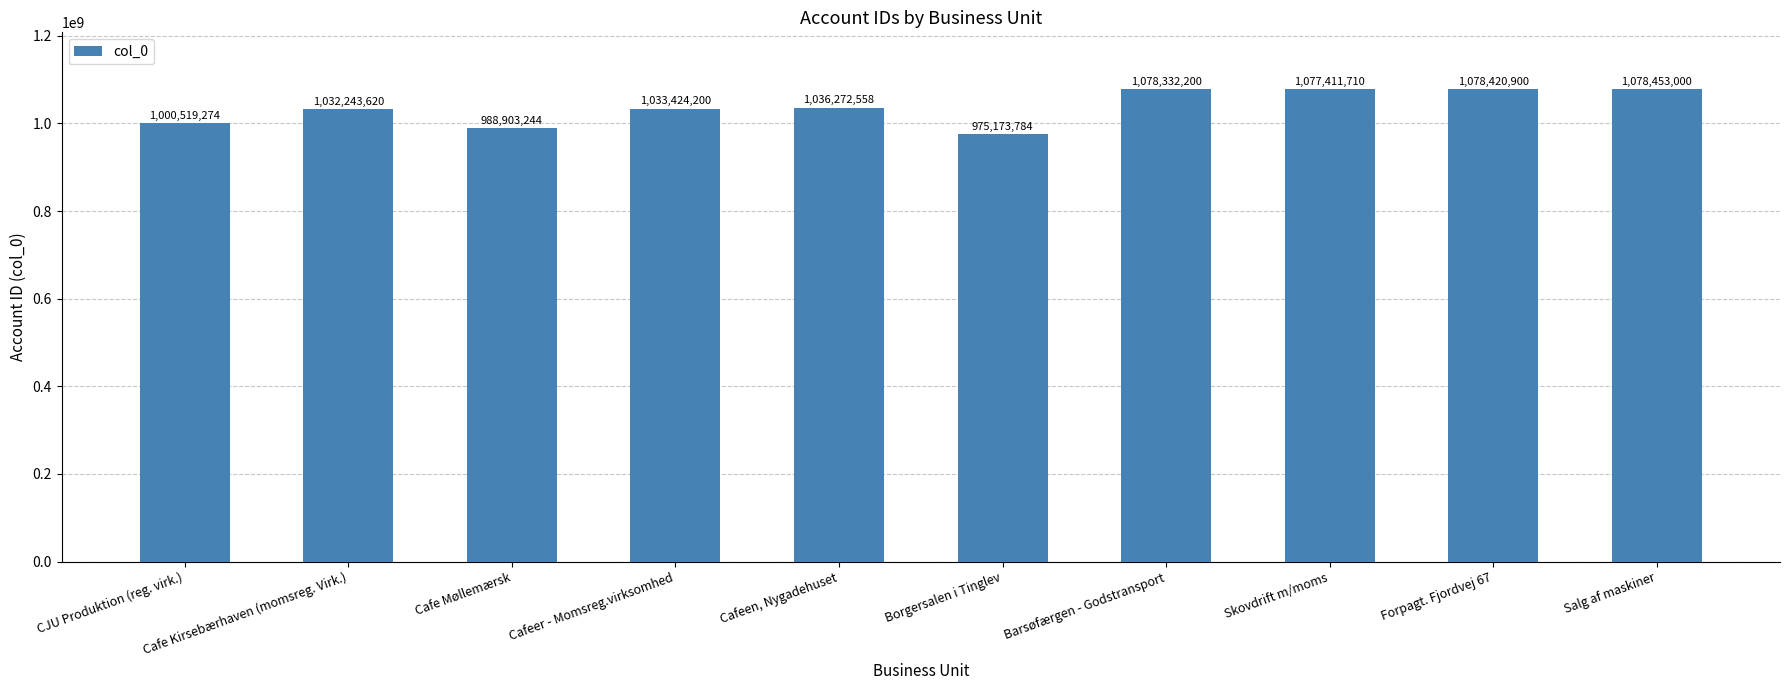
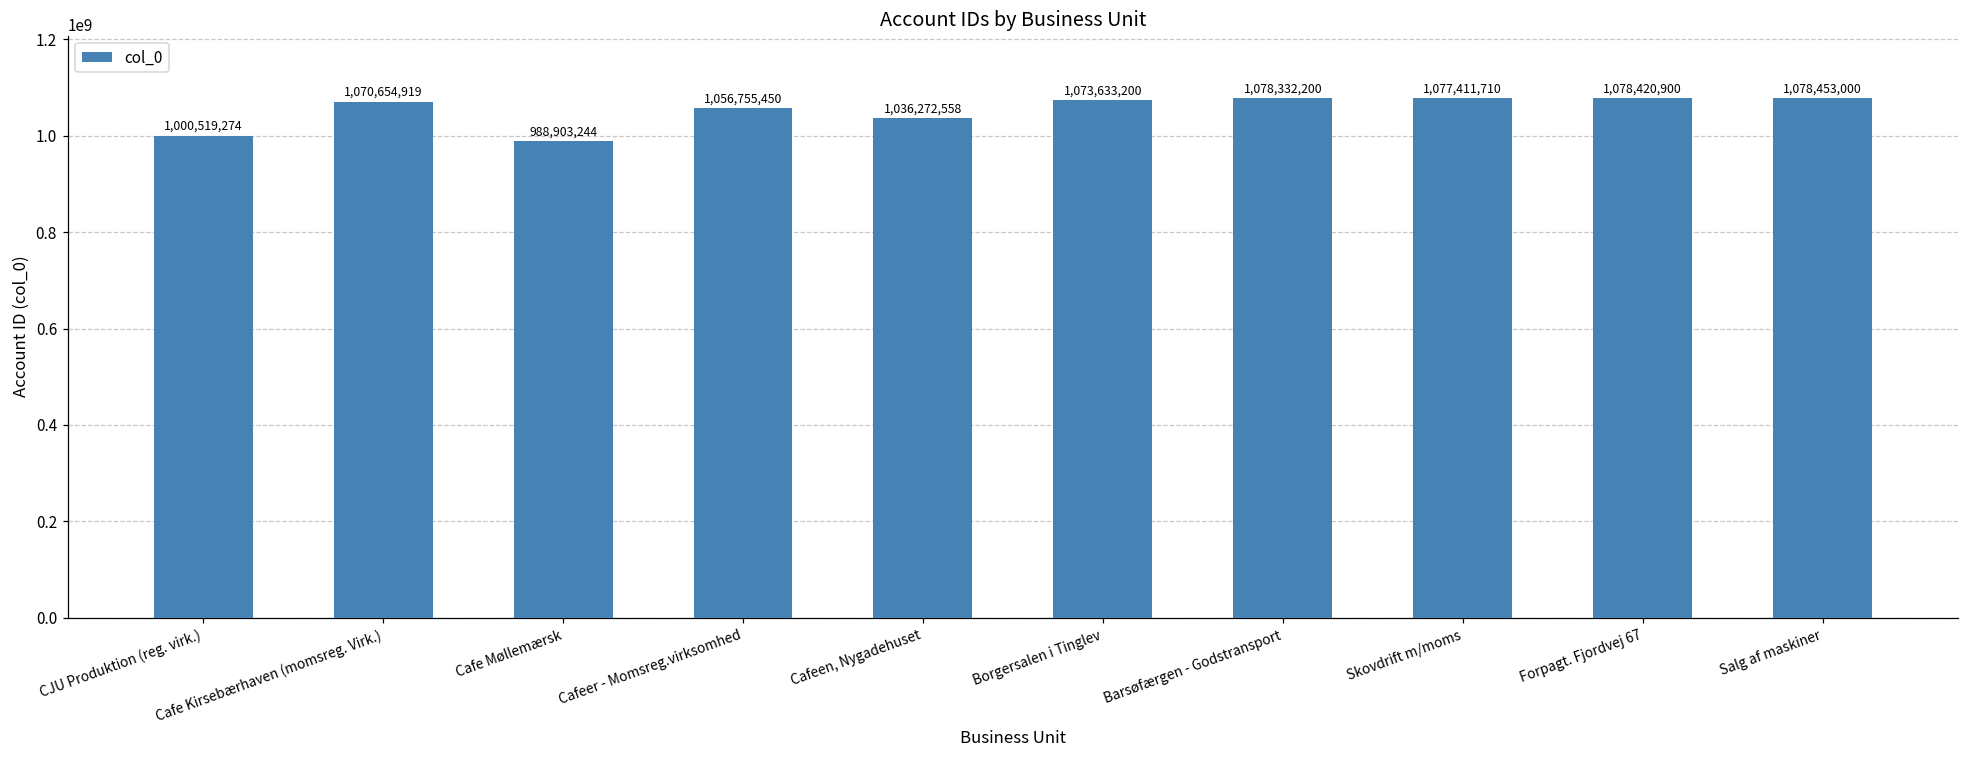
Cafe Kirsebærhaven (momsreg. Virk.): 1,032,243,620 -> 1,070,654,919
Cafeer - Momsreg.virksomhed: 1,033,424,200 -> 1,056,755,450
Borgersalen i Tinglev: 975,173,784 -> 1,073,633,200
